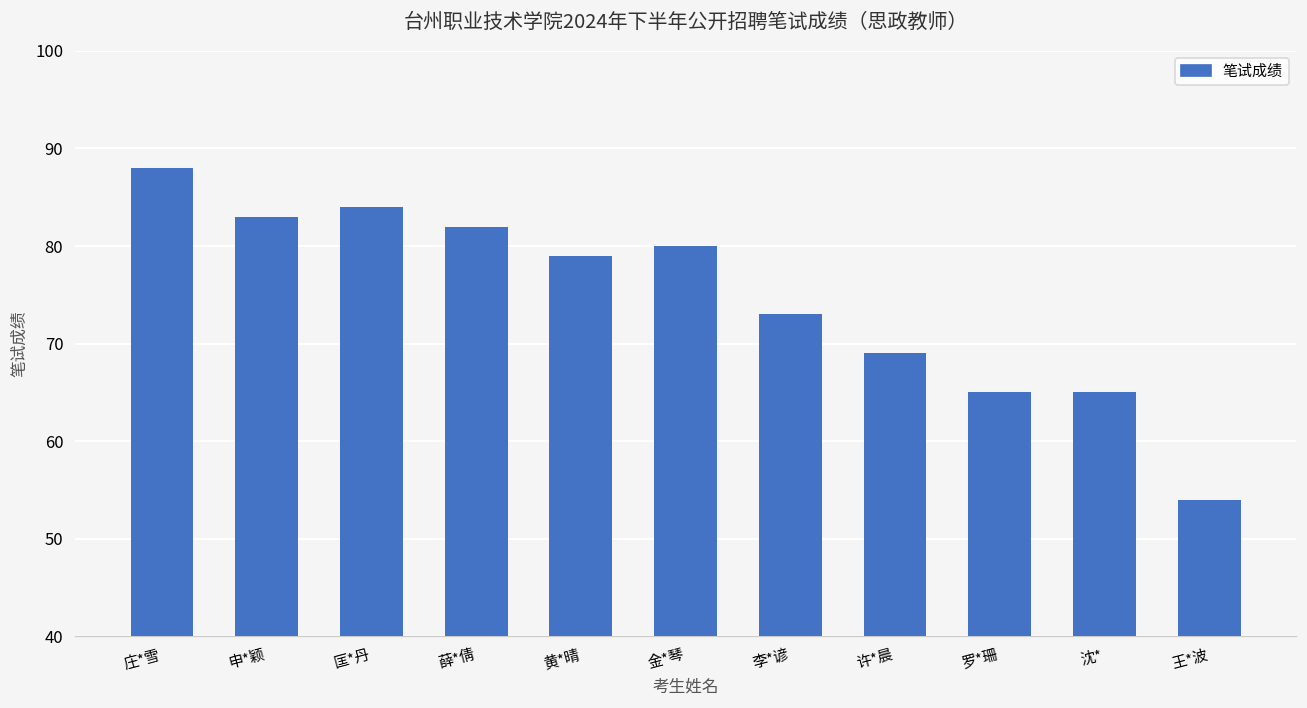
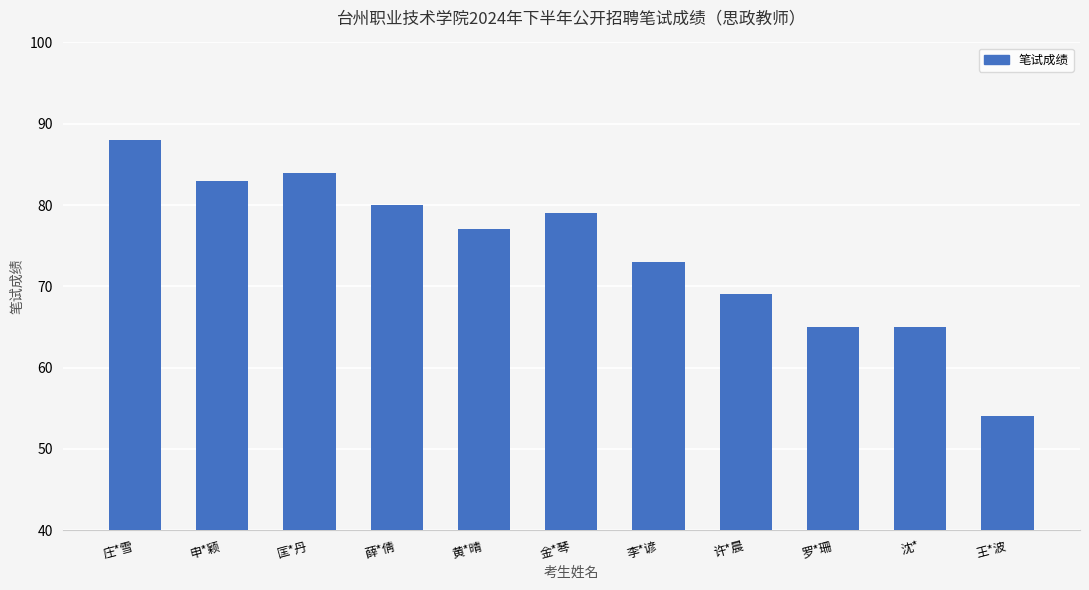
薛*倩: 82 -> 80
黄*晴: 79 -> 77
金*琴: 80 -> 79
